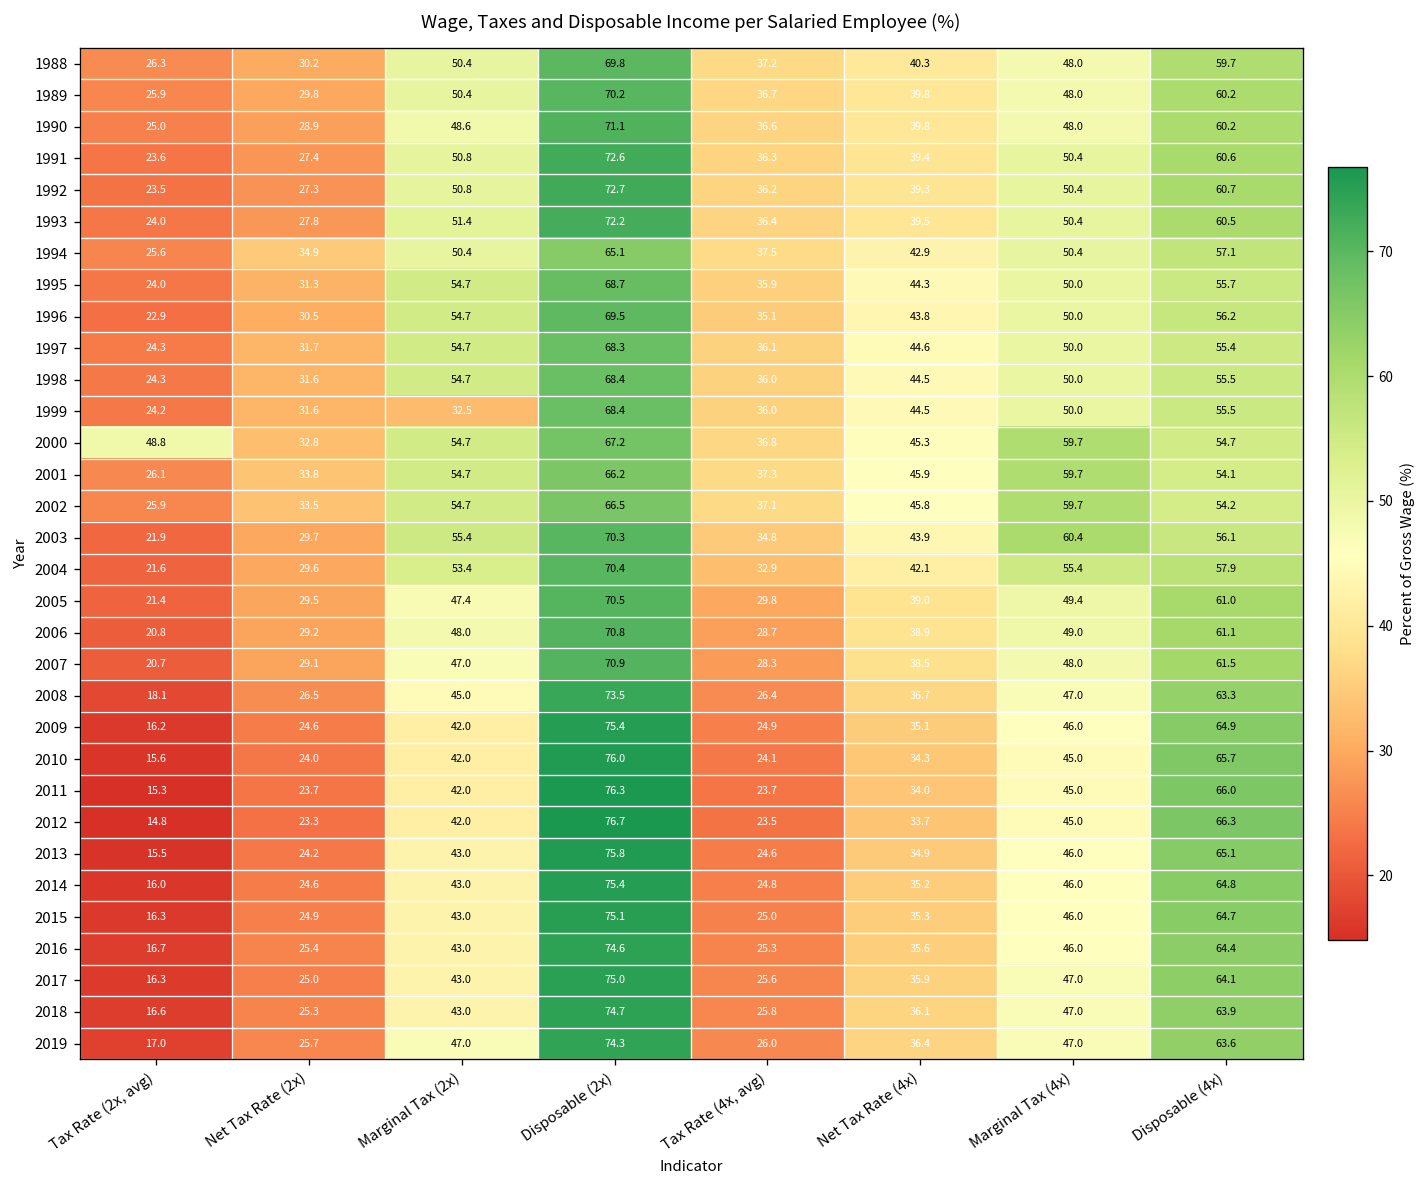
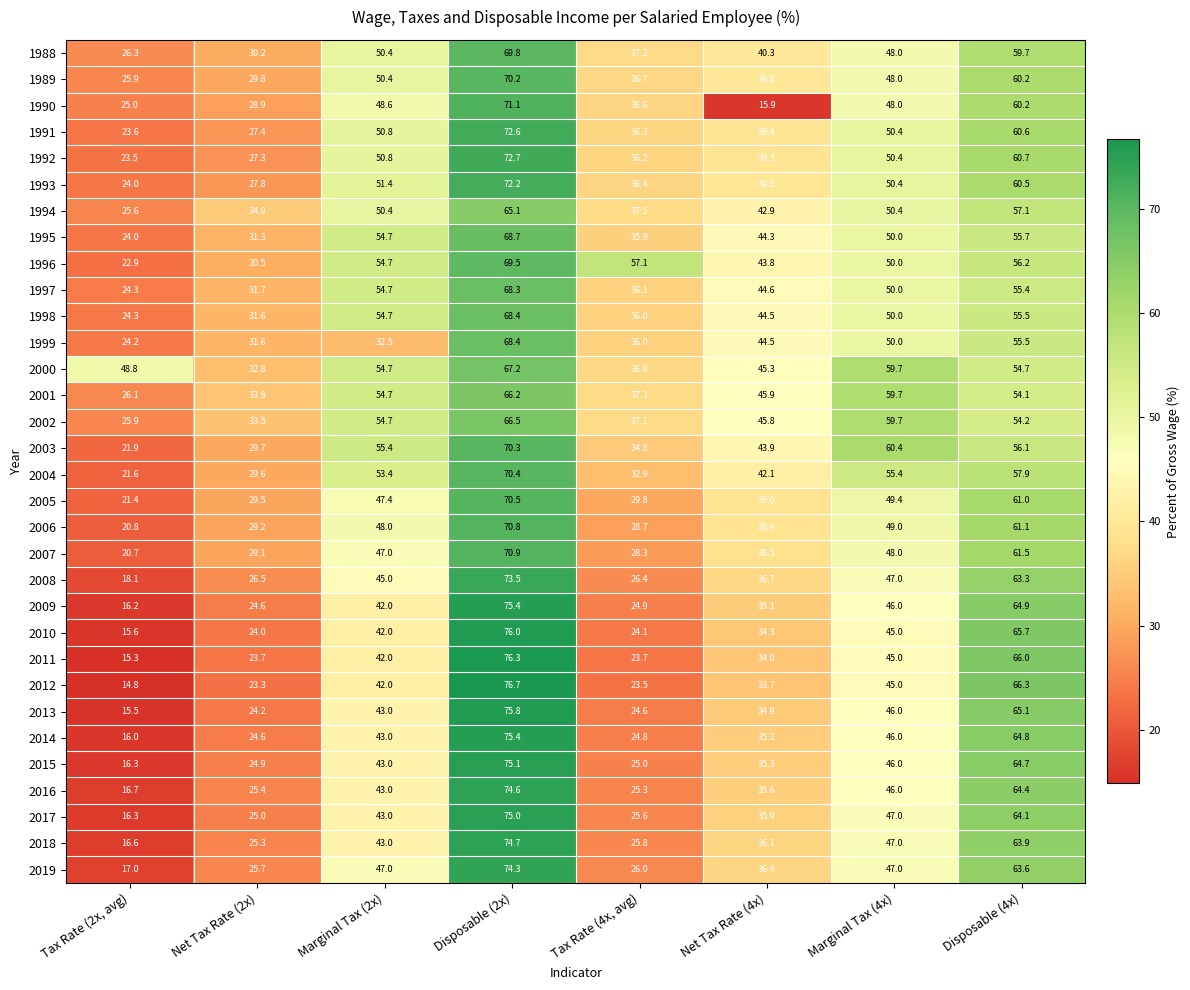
1990, Net Tax Rate (4x): 39.8 -> 15.9
1996, Tax Rate (4x, avg): 35.1 -> 57.1
